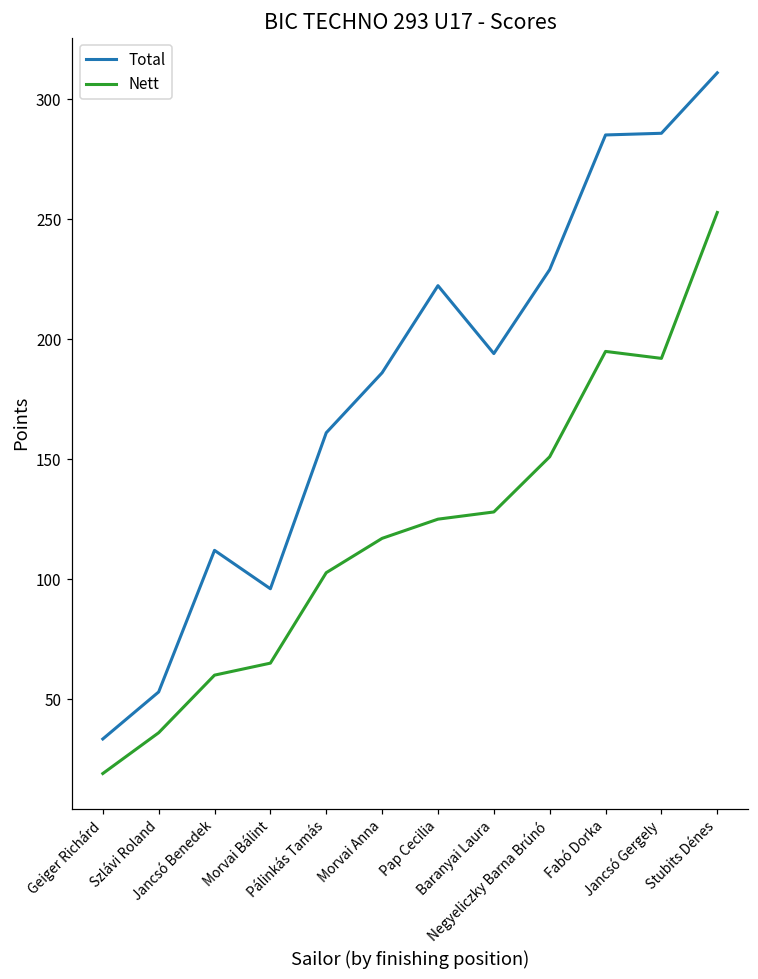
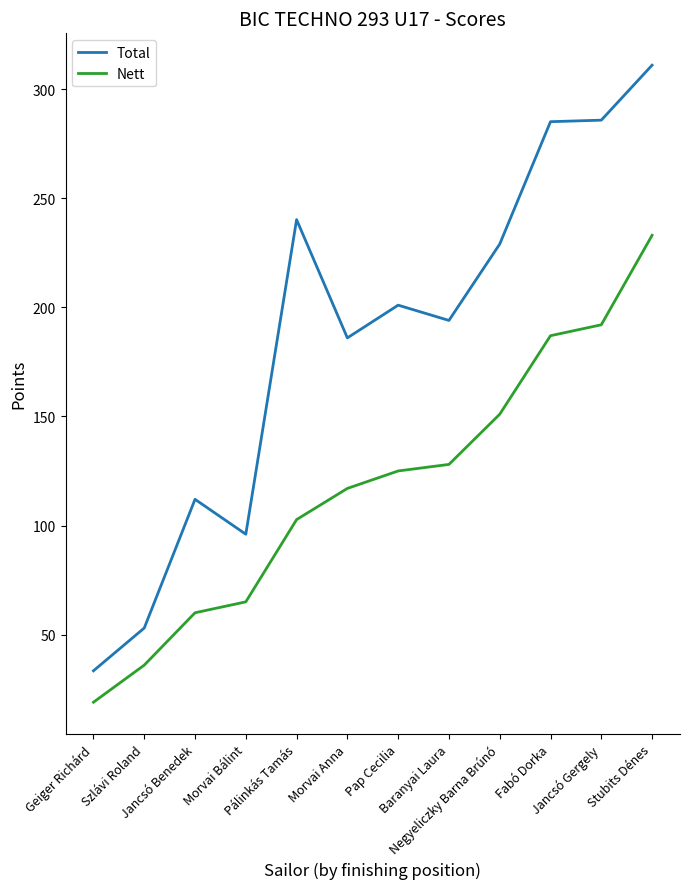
Total, Pálinkás Tamás: 161 -> 240
Total, Pap Cecilia: 222 -> 201
Nett, Fabó Dorka: 195 -> 187
Nett, Stubits Dénes: 253 -> 233
